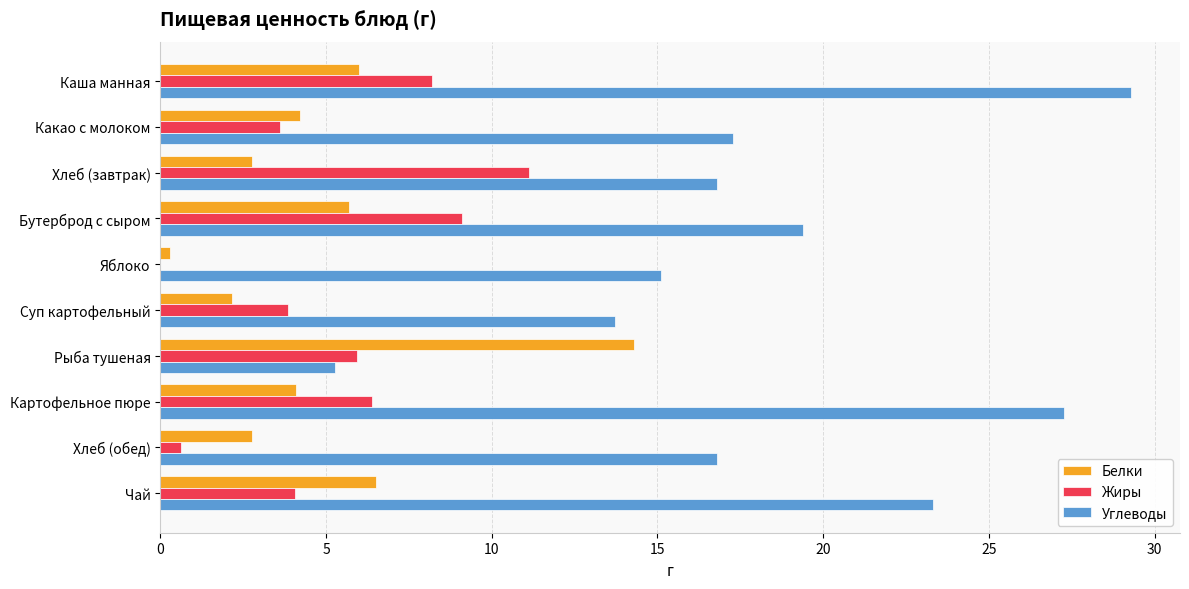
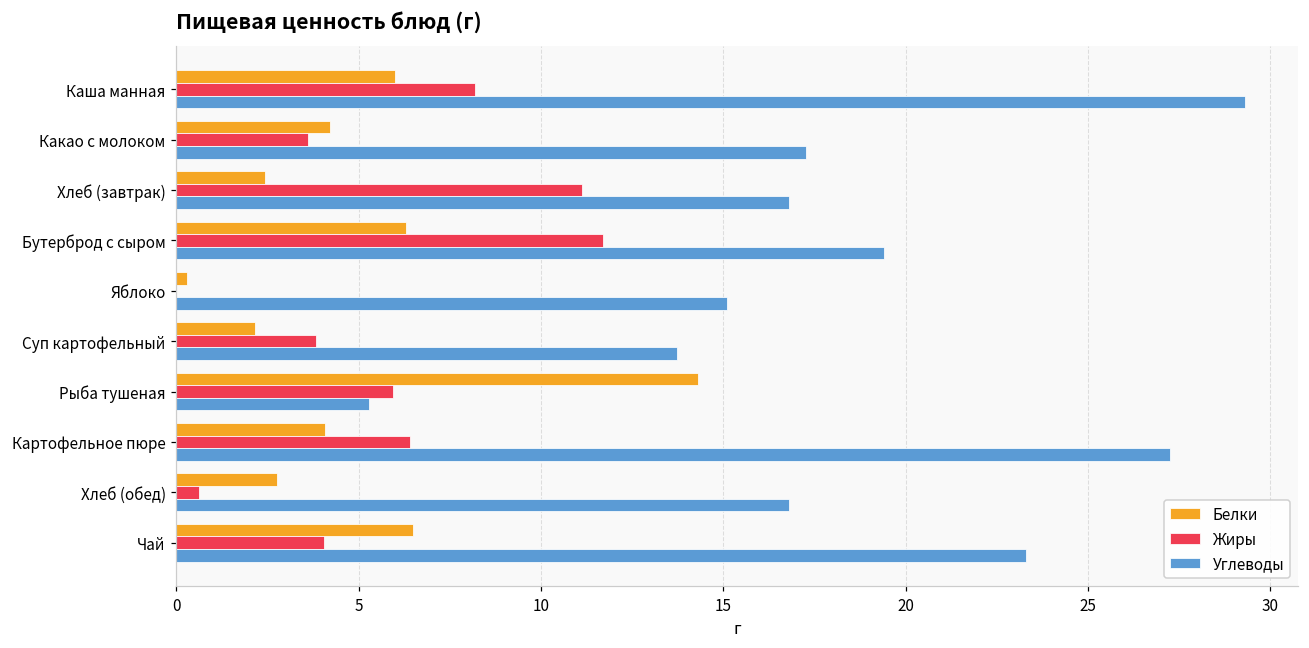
Белки, Хлеб (завтрак): 2.8 -> 2.4
Белки, Бутерброд с сыром: 5.7 -> 6.3
Жиры, Бутерброд с сыром: 9.1 -> 11.7
